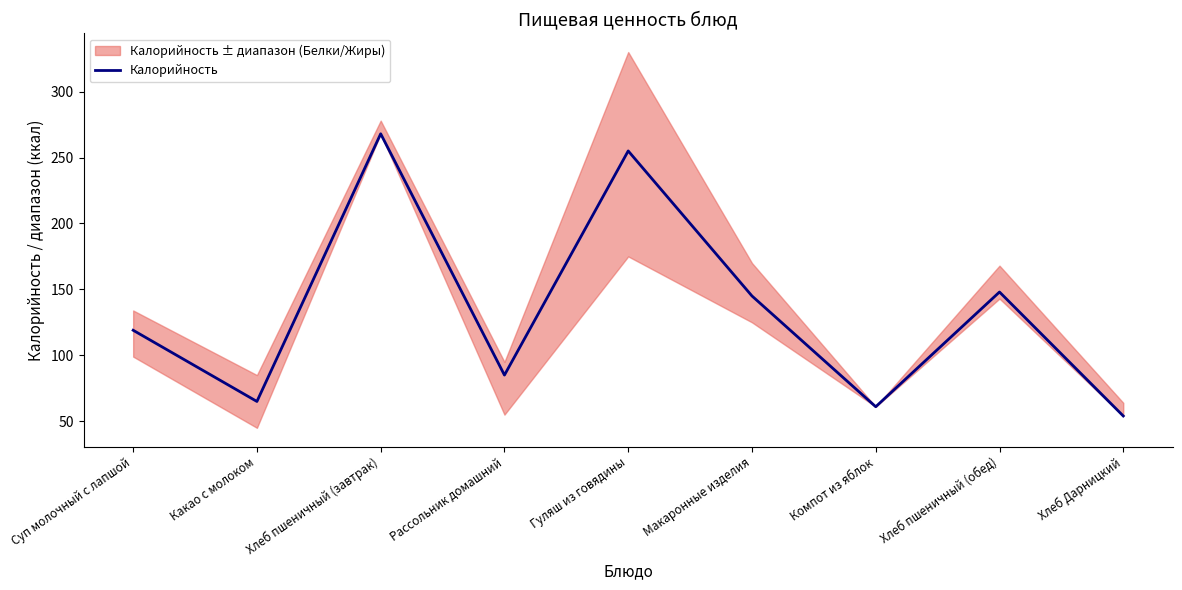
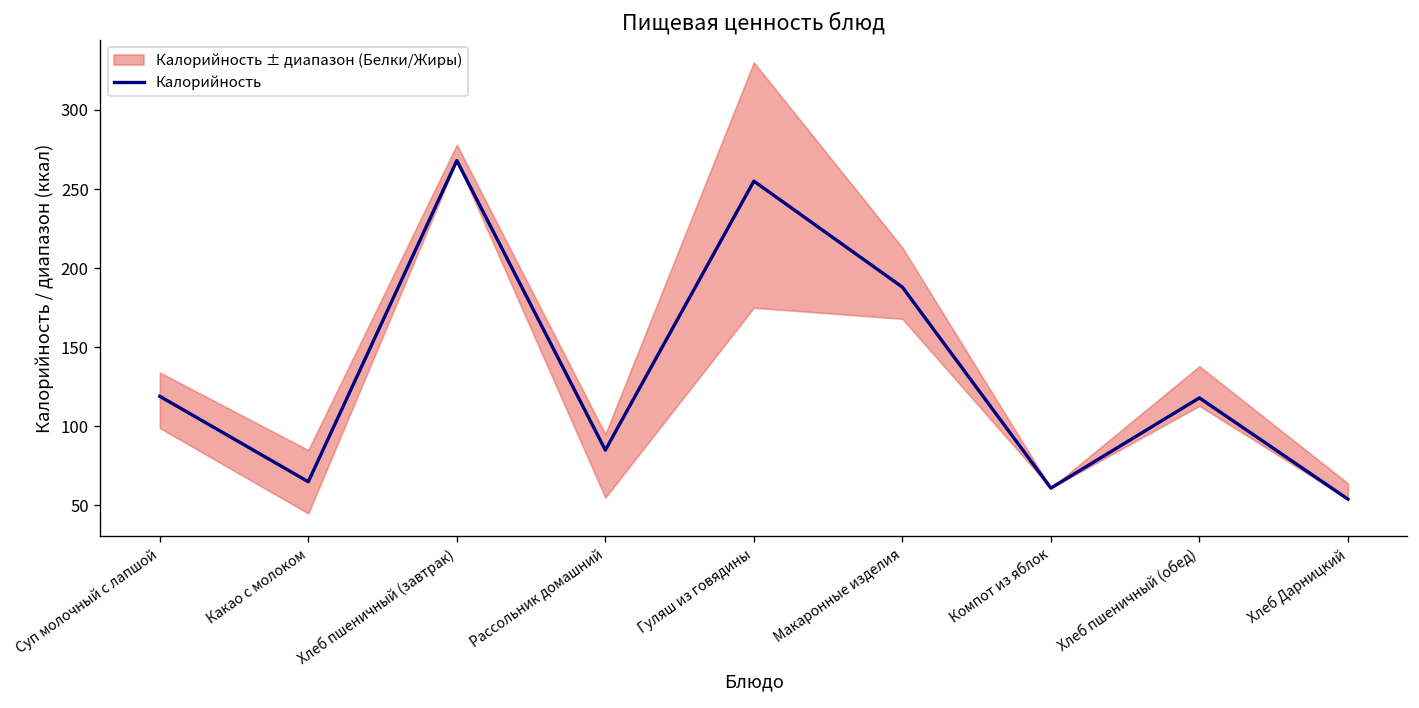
Калорийность, Макаронные изделия: 145 -> 188
Калорийность, Хлеб пшеничный (обед): 148 -> 118
